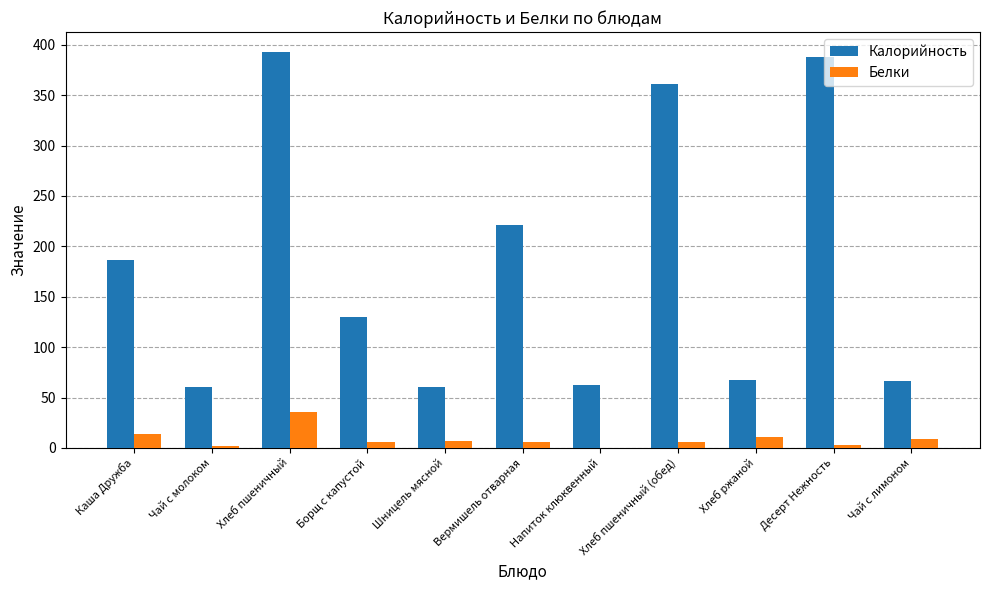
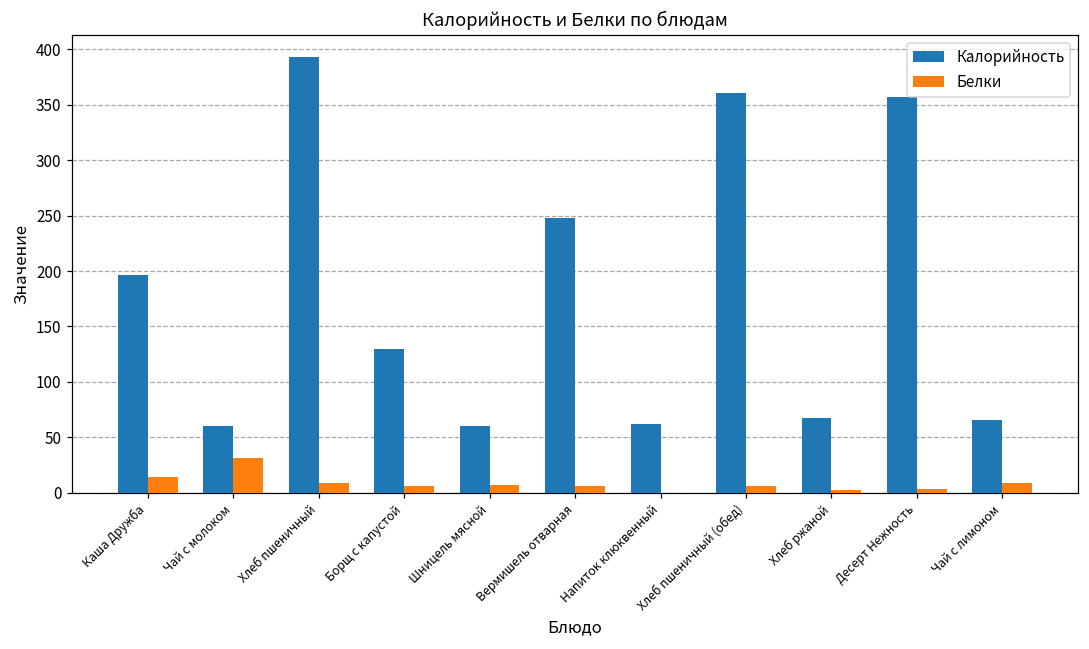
Калорийность, Каша Дружба: 186 -> 196
Белки, Чай с молоком: 2 -> 31
Белки, Хлеб пшеничный: 36 -> 9
Калорийность, Вермишель отварная: 221 -> 248
Белки, Хлеб ржаной: 11 -> 2
Калорийность, Десерт Нежность: 388 -> 357
